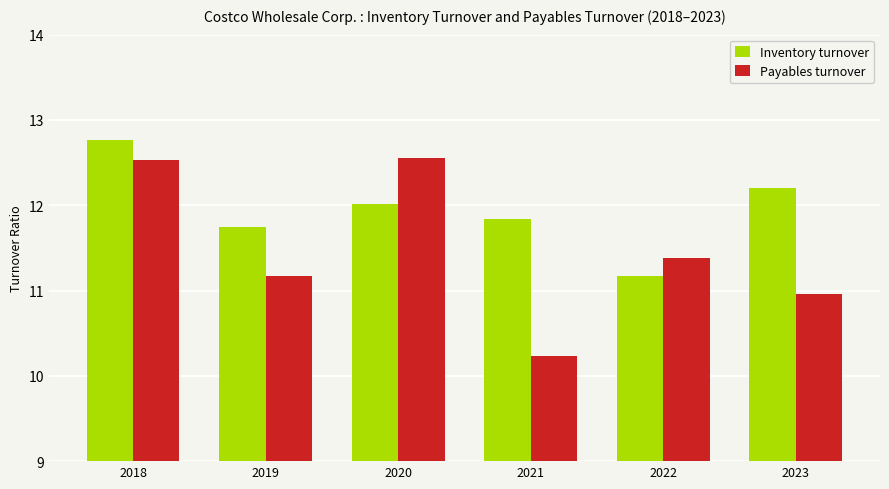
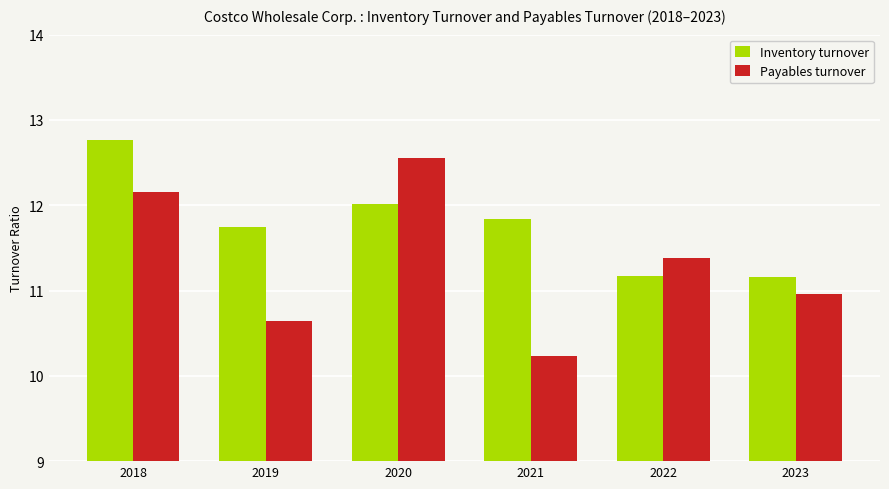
Payables turnover, 2018: 12.5 -> 12.2
Payables turnover, 2019: 11.2 -> 10.6
Inventory turnover, 2023: 12.2 -> 11.2
